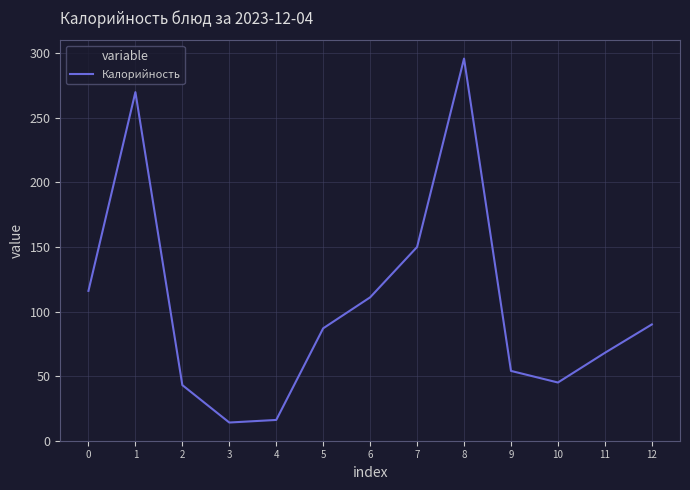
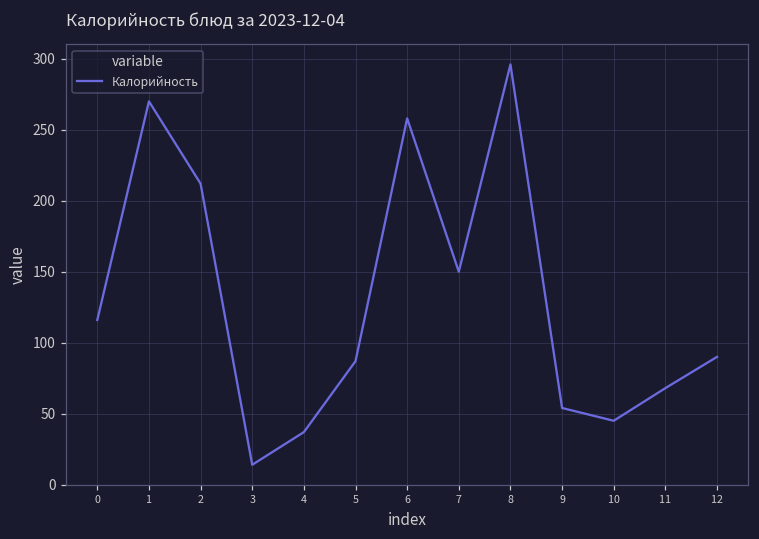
2: 43 -> 212
4: 16 -> 37
6: 111 -> 258
